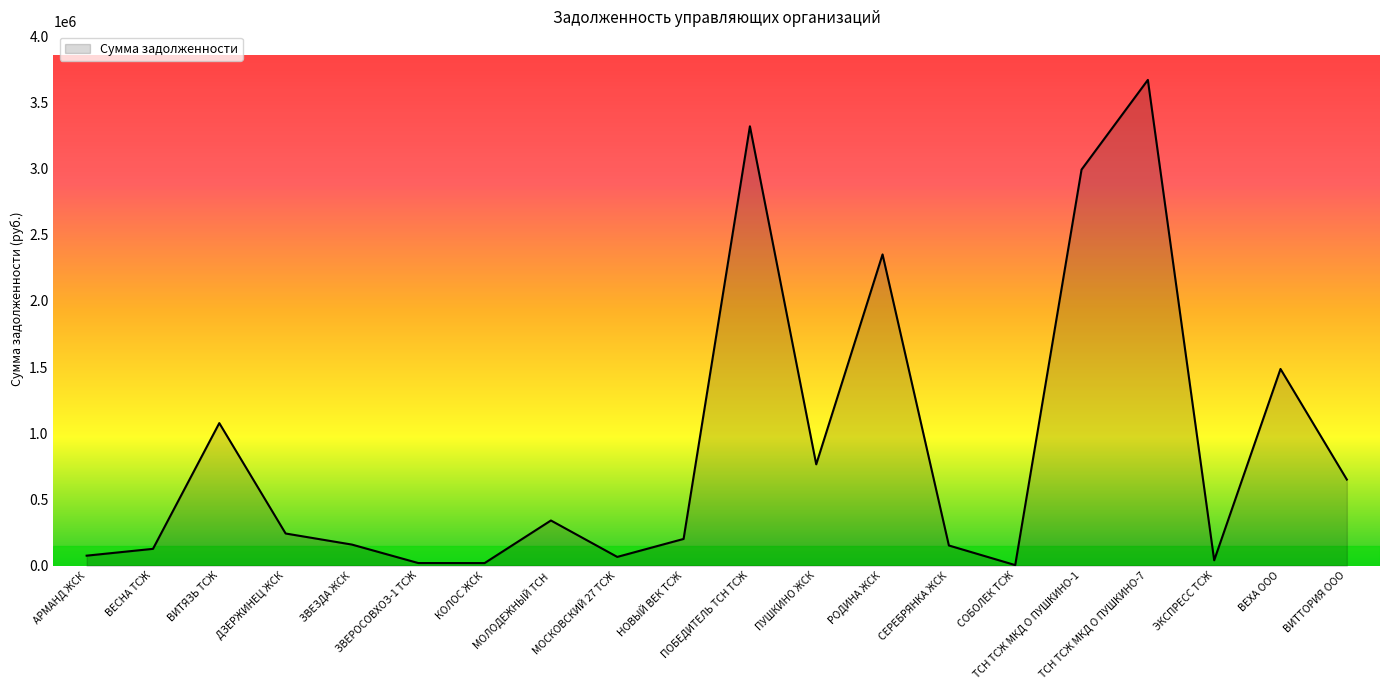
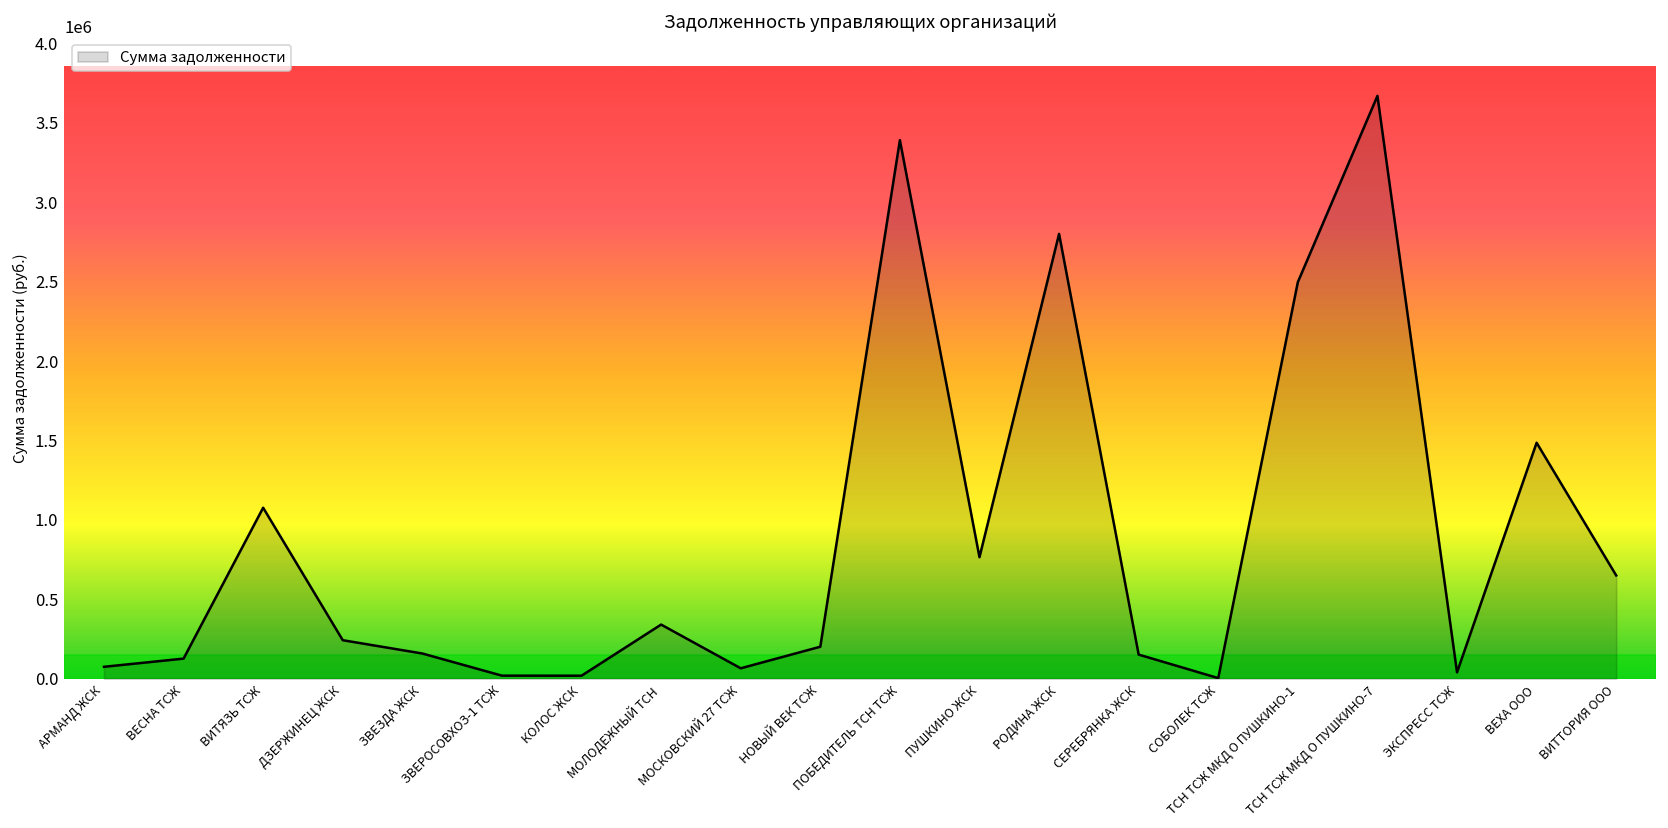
ПОБЕДИТЕЛЬ ТСН ТСЖ: 3320000 -> 3390000
РОДИНА ЖСК: 2350000 -> 2800000
ТСН ТСЖ МКД О ПУШКИНО-1: 2990000 -> 2500000
